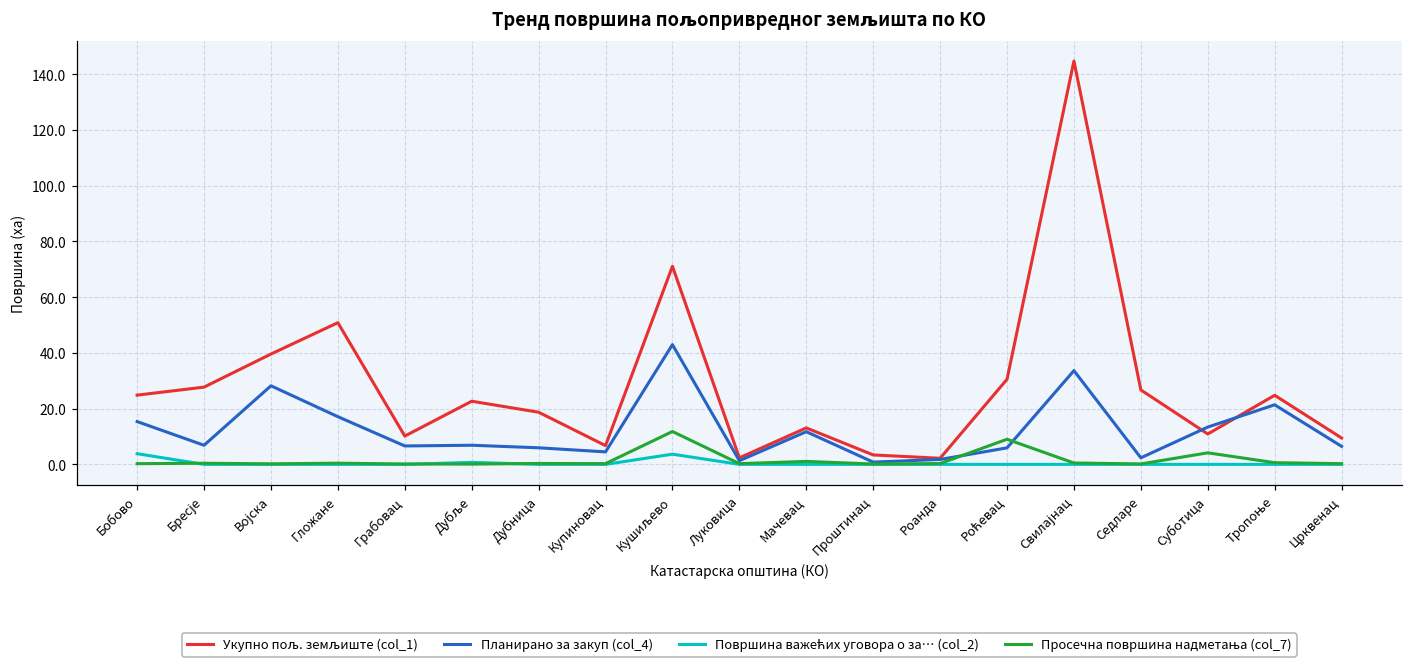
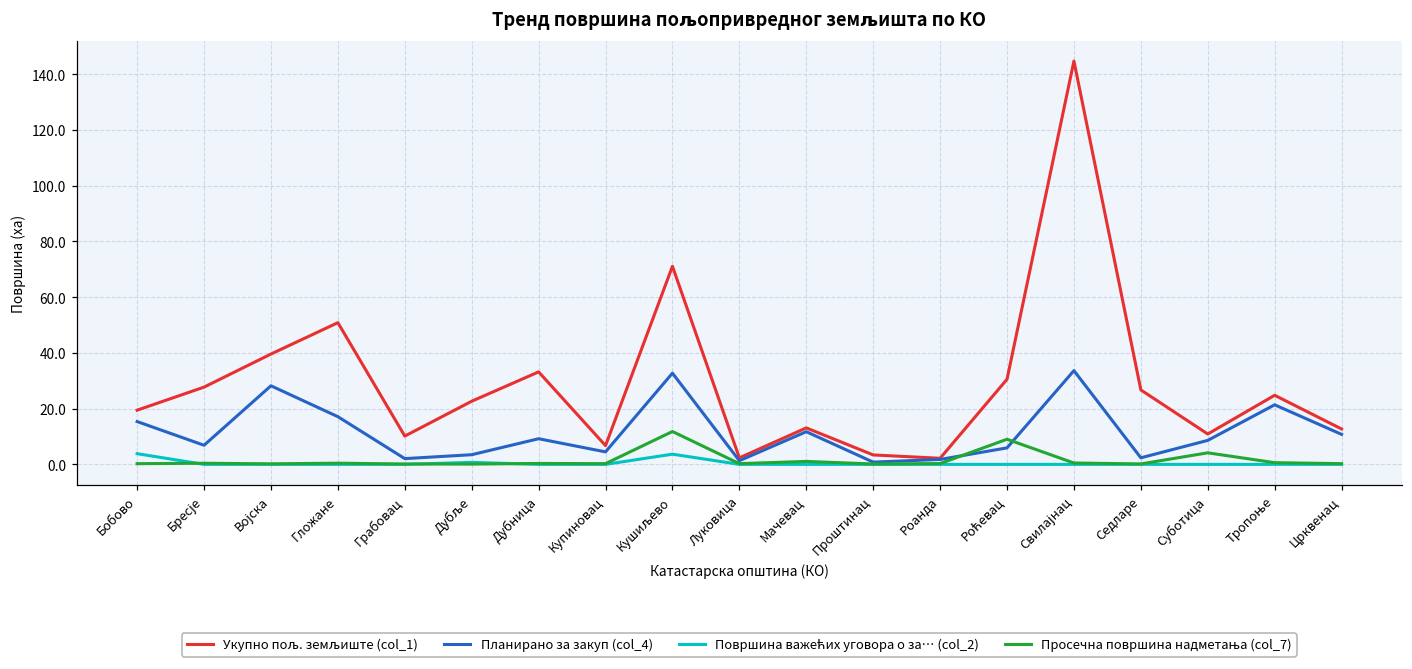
Укупно пољ. земљиште (col_1), Бобово: 25 -> 19
Планирано за закуп (col_4), Грабовац: 7 -> 2
Планирано за закуп (col_4), Дубље: 7 -> 3
Укупно пољ. земљиште (col_1), Дубница: 19 -> 33
Планирано за закуп (col_4), Дубница: 6 -> 9
Планирано за закуп (col_4), Кушиљево: 43 -> 33
Планирано за закуп (col_4), Суботица: 13 -> 9
Укупно пољ. земљиште (col_1), Црквенац: 9 -> 13
Планирано за закуп (col_4), Црквенац: 6 -> 11
